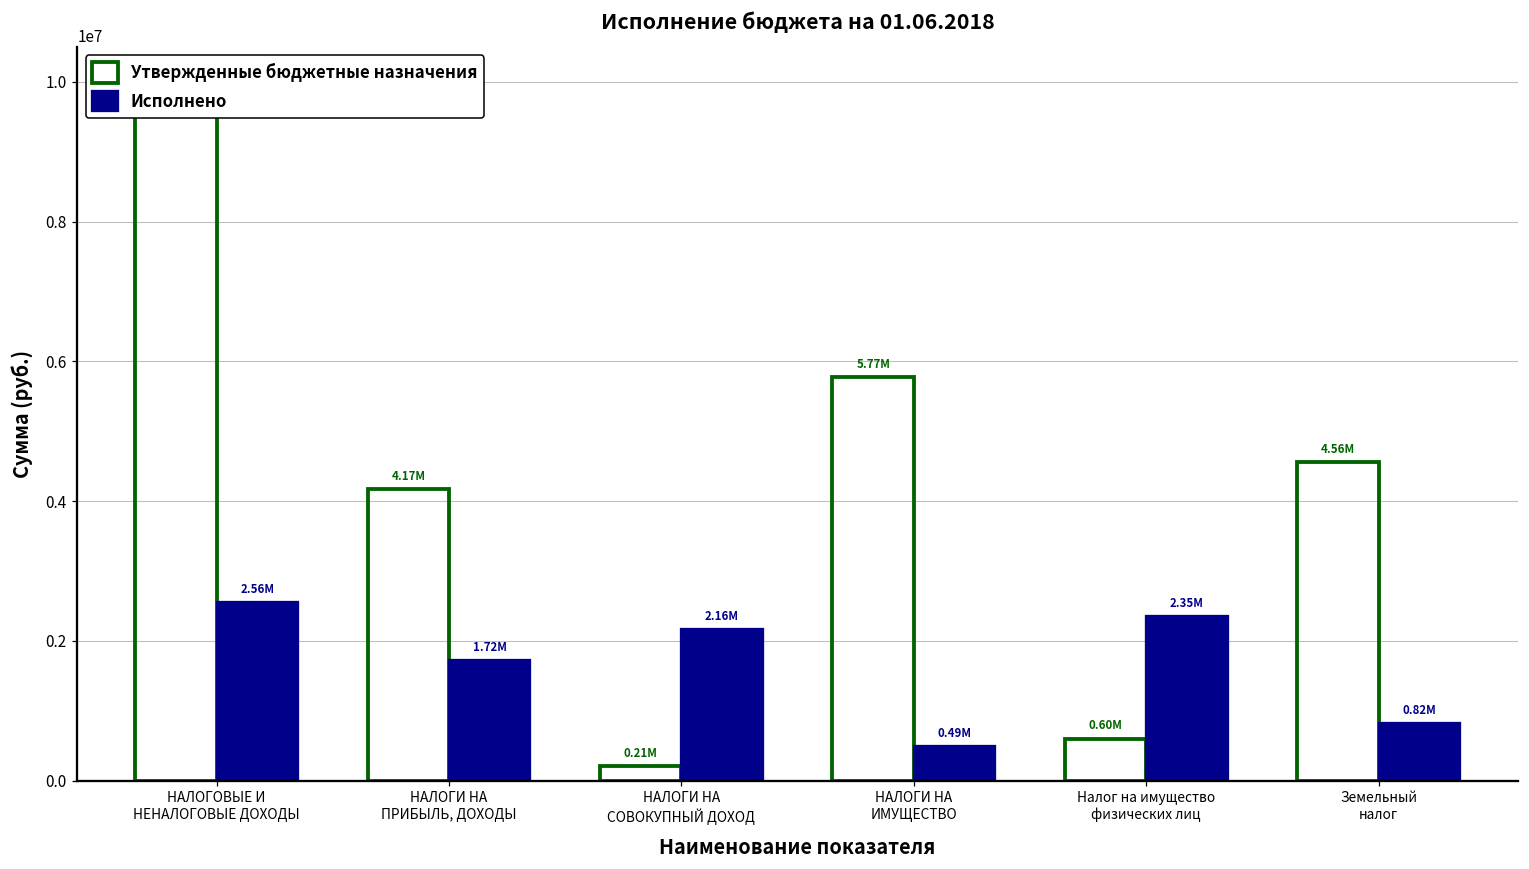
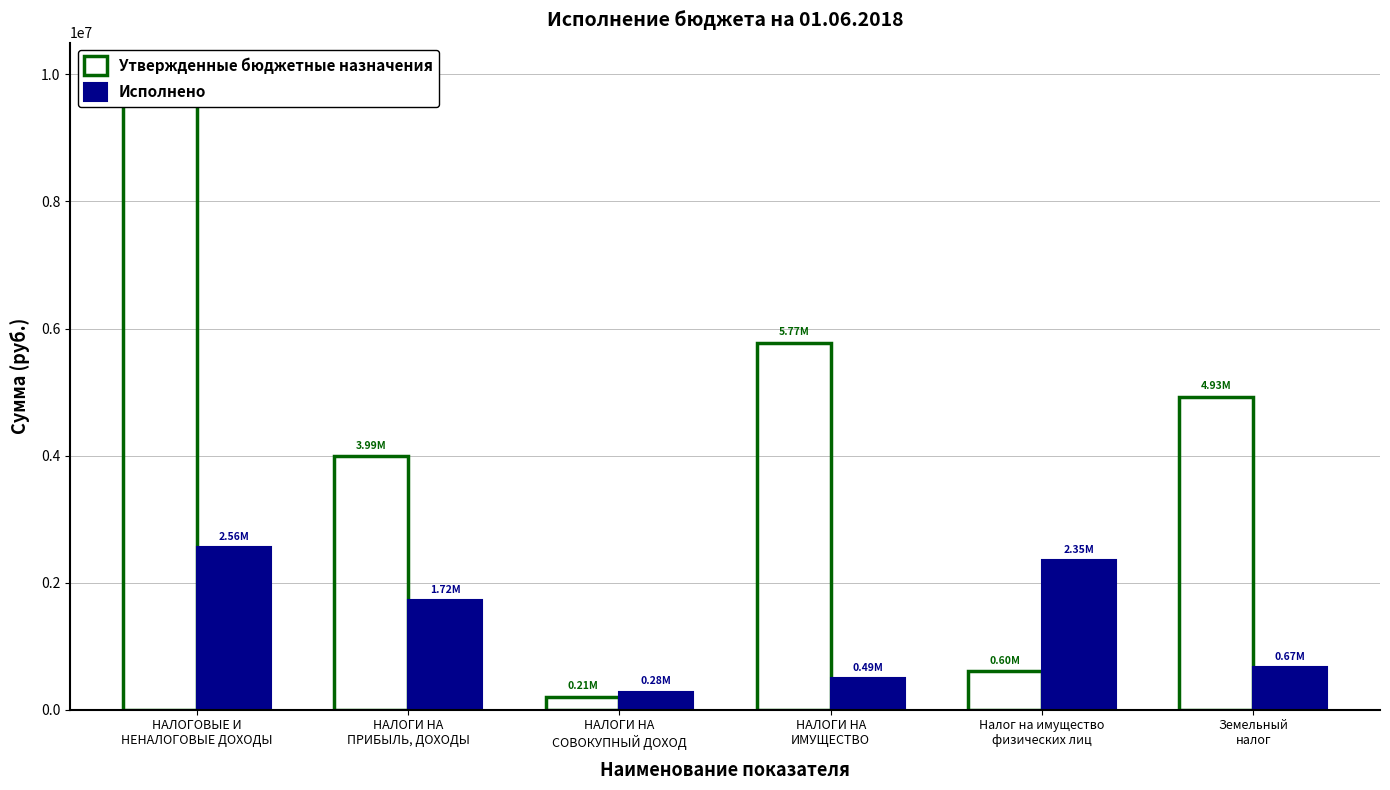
Утвержденные бюджетные назначения, НАЛОГИ НА ПРИБЫЛЬ, ДОХОДЫ: 4.17M -> 3.99M
Исполнено, НАЛОГИ НА СОВОКУПНЫЙ ДОХОД: 2.16M -> 0.28M
Утвержденные бюджетные назначения, Земельный налог: 4.56M -> 4.93M
Исполнено, Земельный налог: 0.82M -> 0.67M
